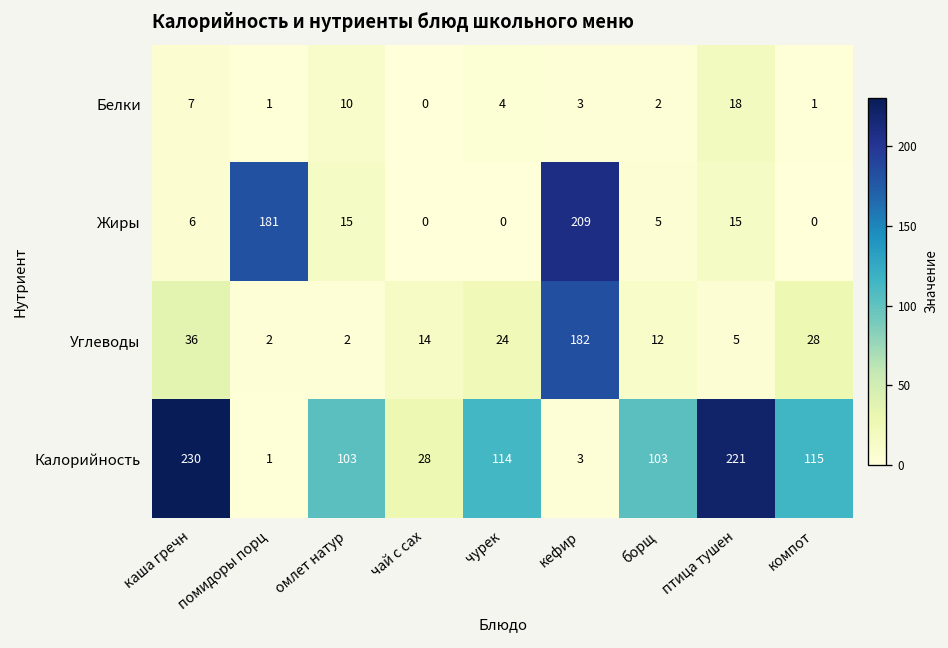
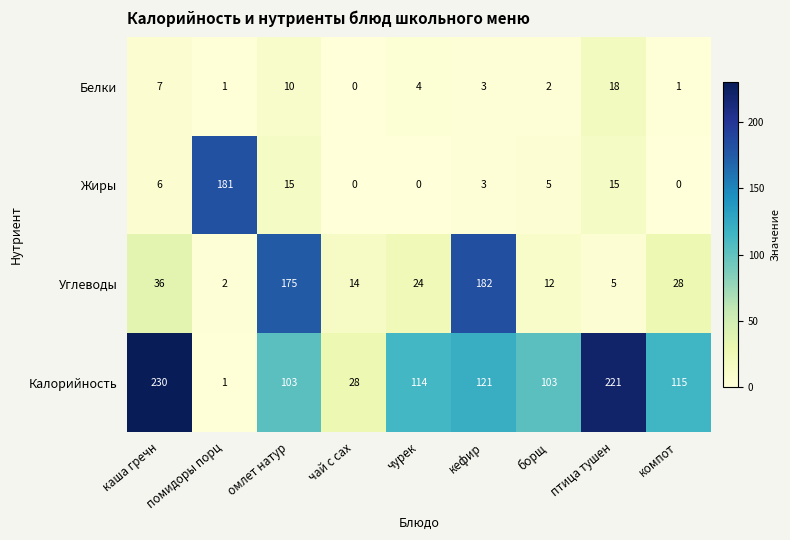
Жиры, кефир: 209 -> 3
Углеводы, омлет натур: 2 -> 175
Калорийность, кефир: 3 -> 121
